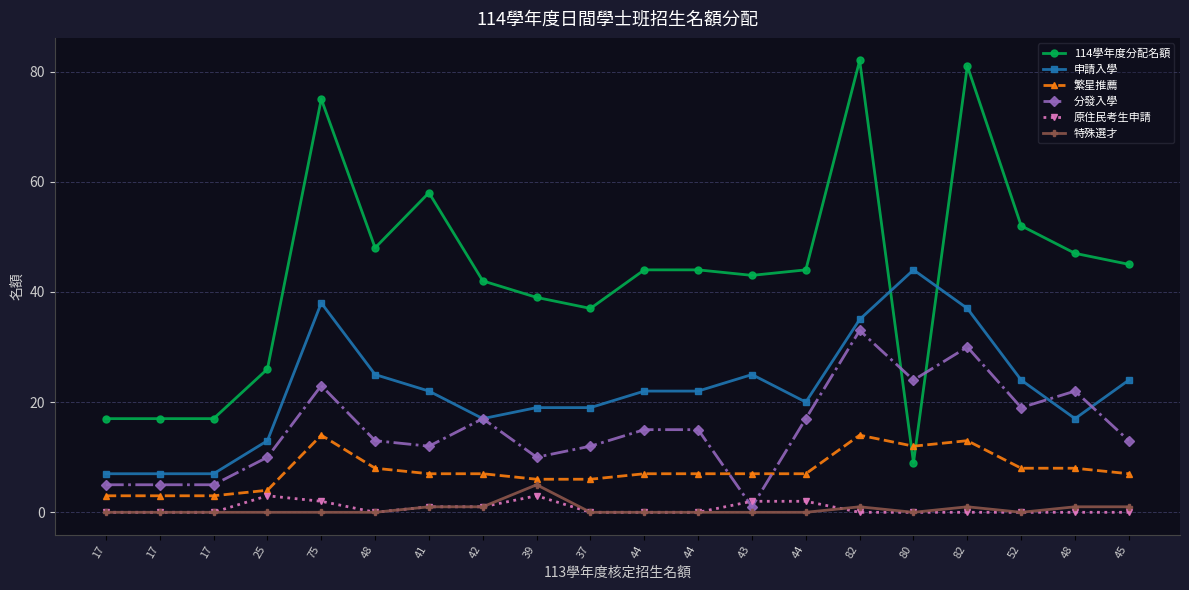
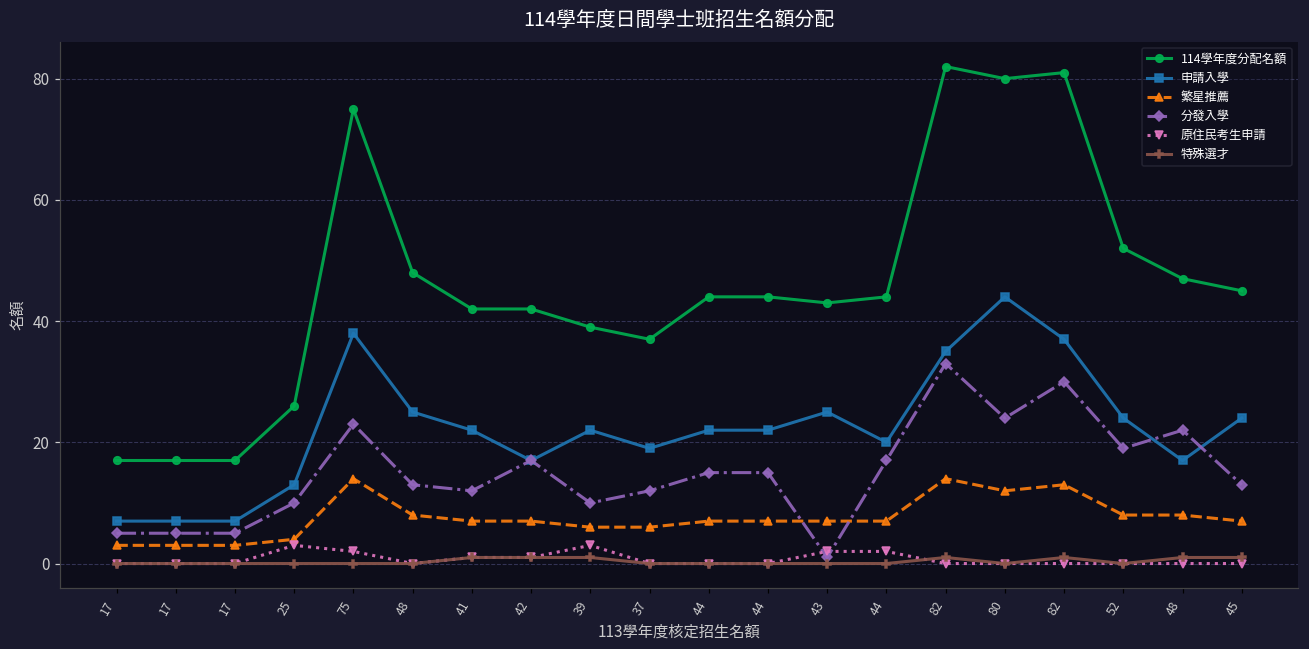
114學年度分配名額, 41: 58 -> 42
申請入學, 39: 19 -> 22
特殊選才, 39: 5 -> 1
114學年度分配名額, 80: 9 -> 80
